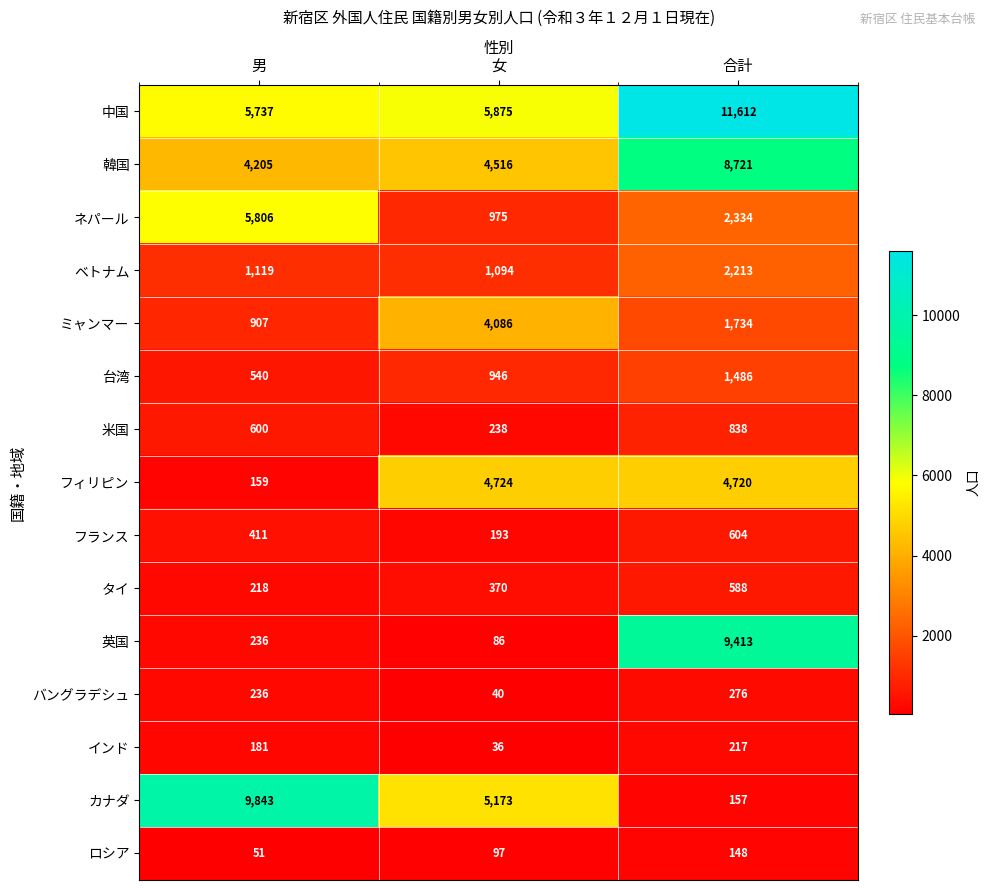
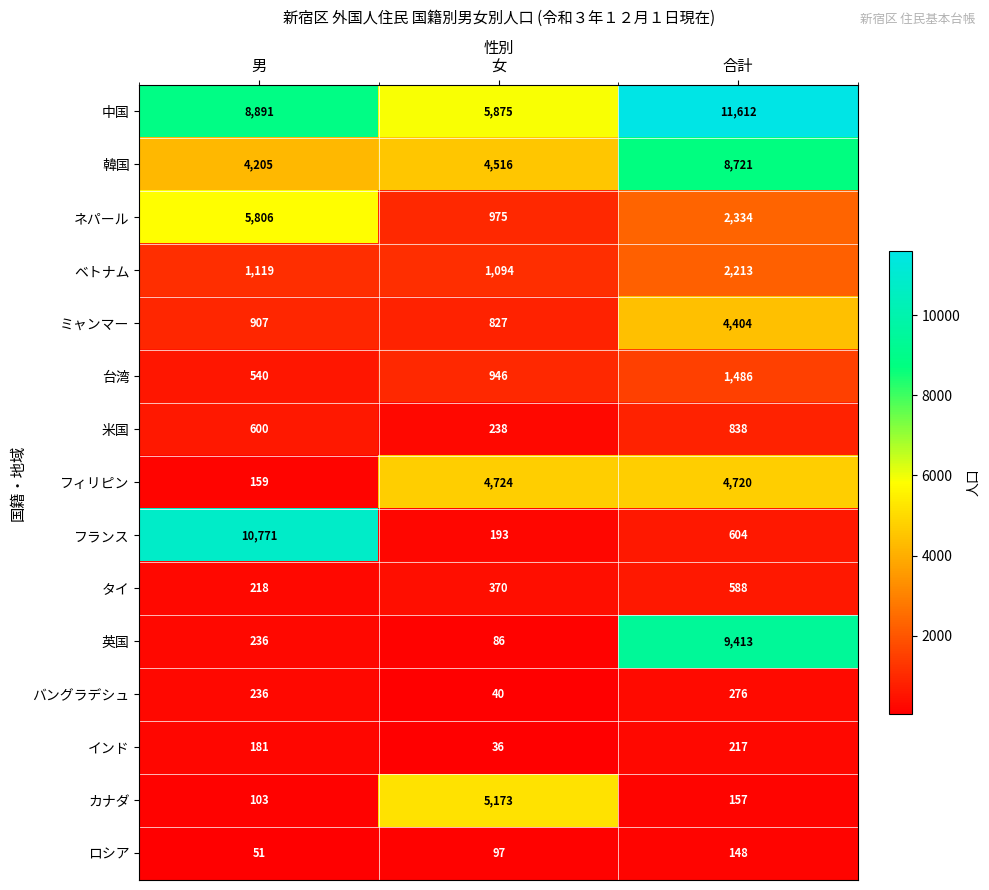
中国, 男: 5,737 -> 8,891
ミャンマー, 女: 4,086 -> 827
ミャンマー, 合計: 1,734 -> 4,404
フランス, 男: 411 -> 10,771
カナダ, 男: 9,843 -> 103
